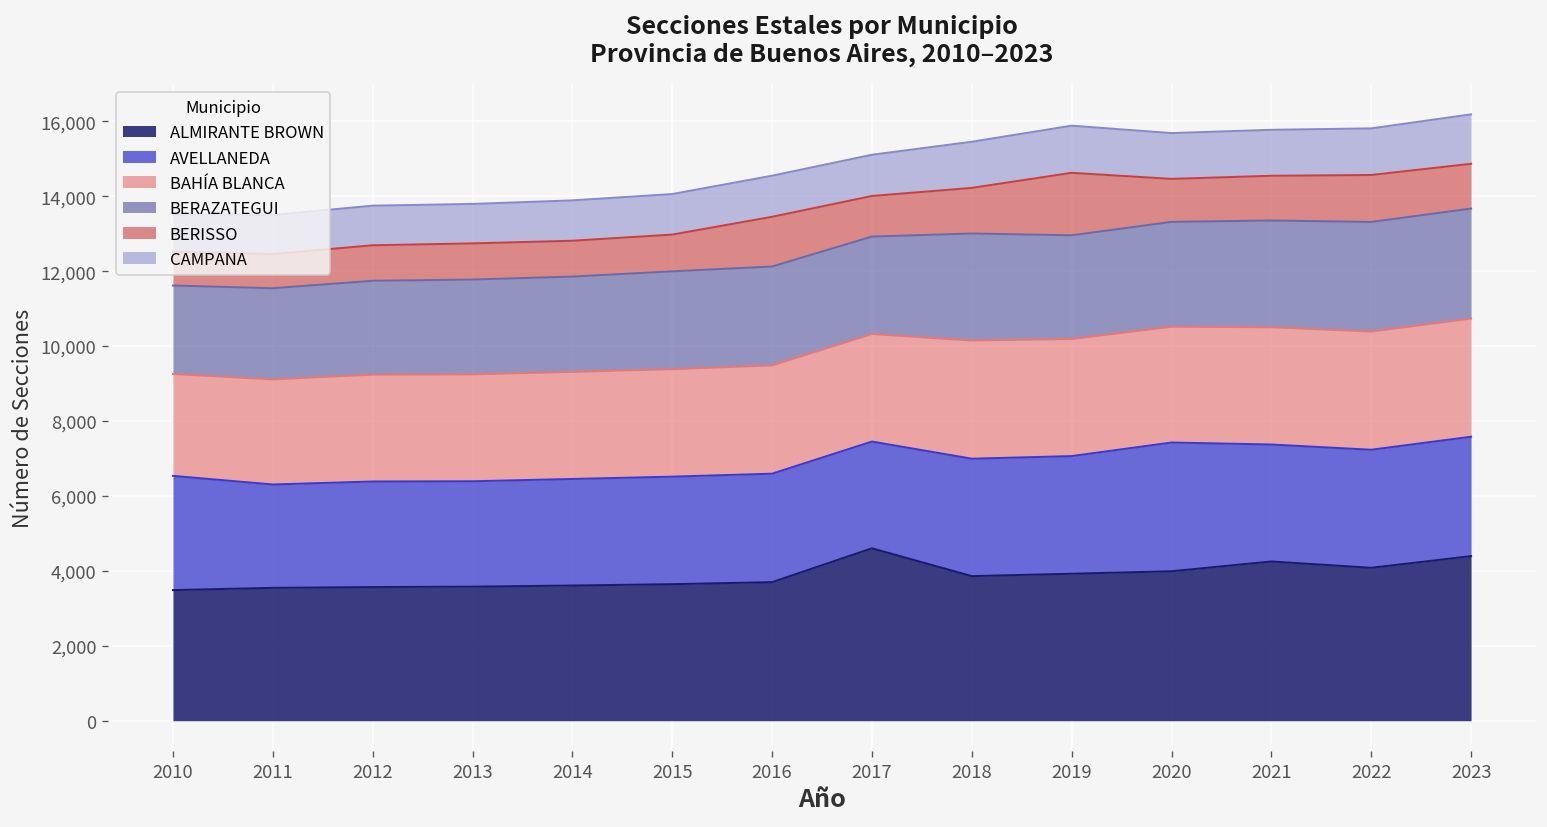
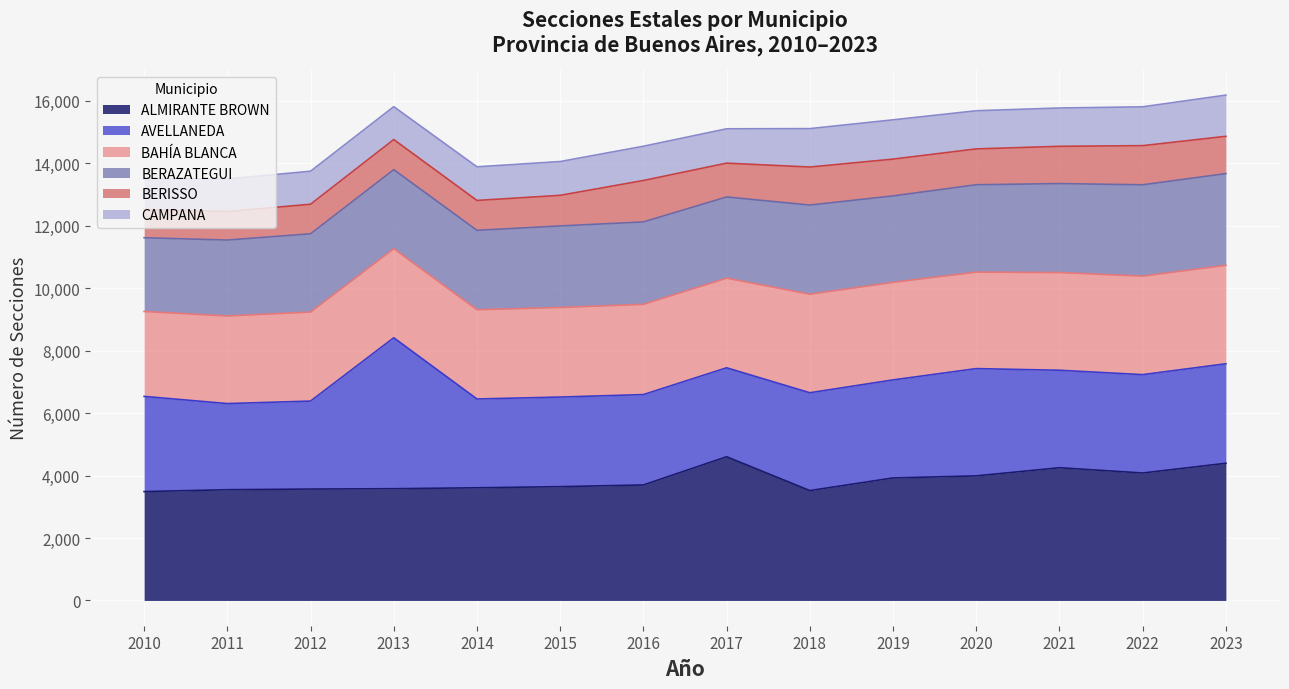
AVELLANEDA, 2013: 2,800 -> 4,800
ALMIRANTE BROWN, 2018: 3,900 -> 3,500
BERISSO, 2019: 1,700 -> 1,200
